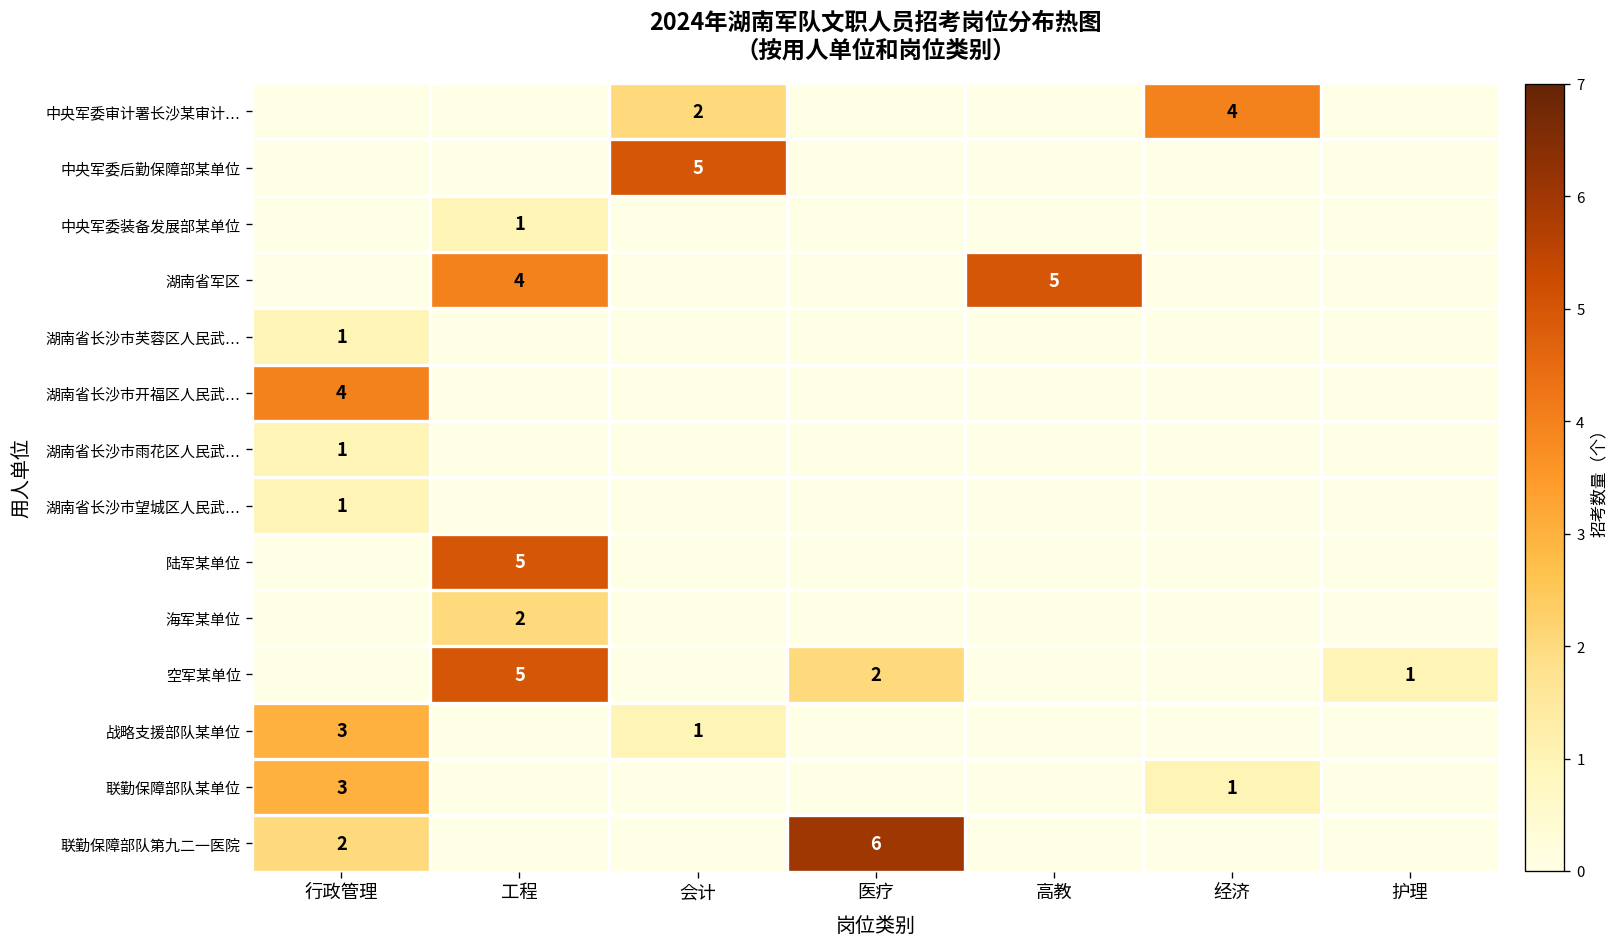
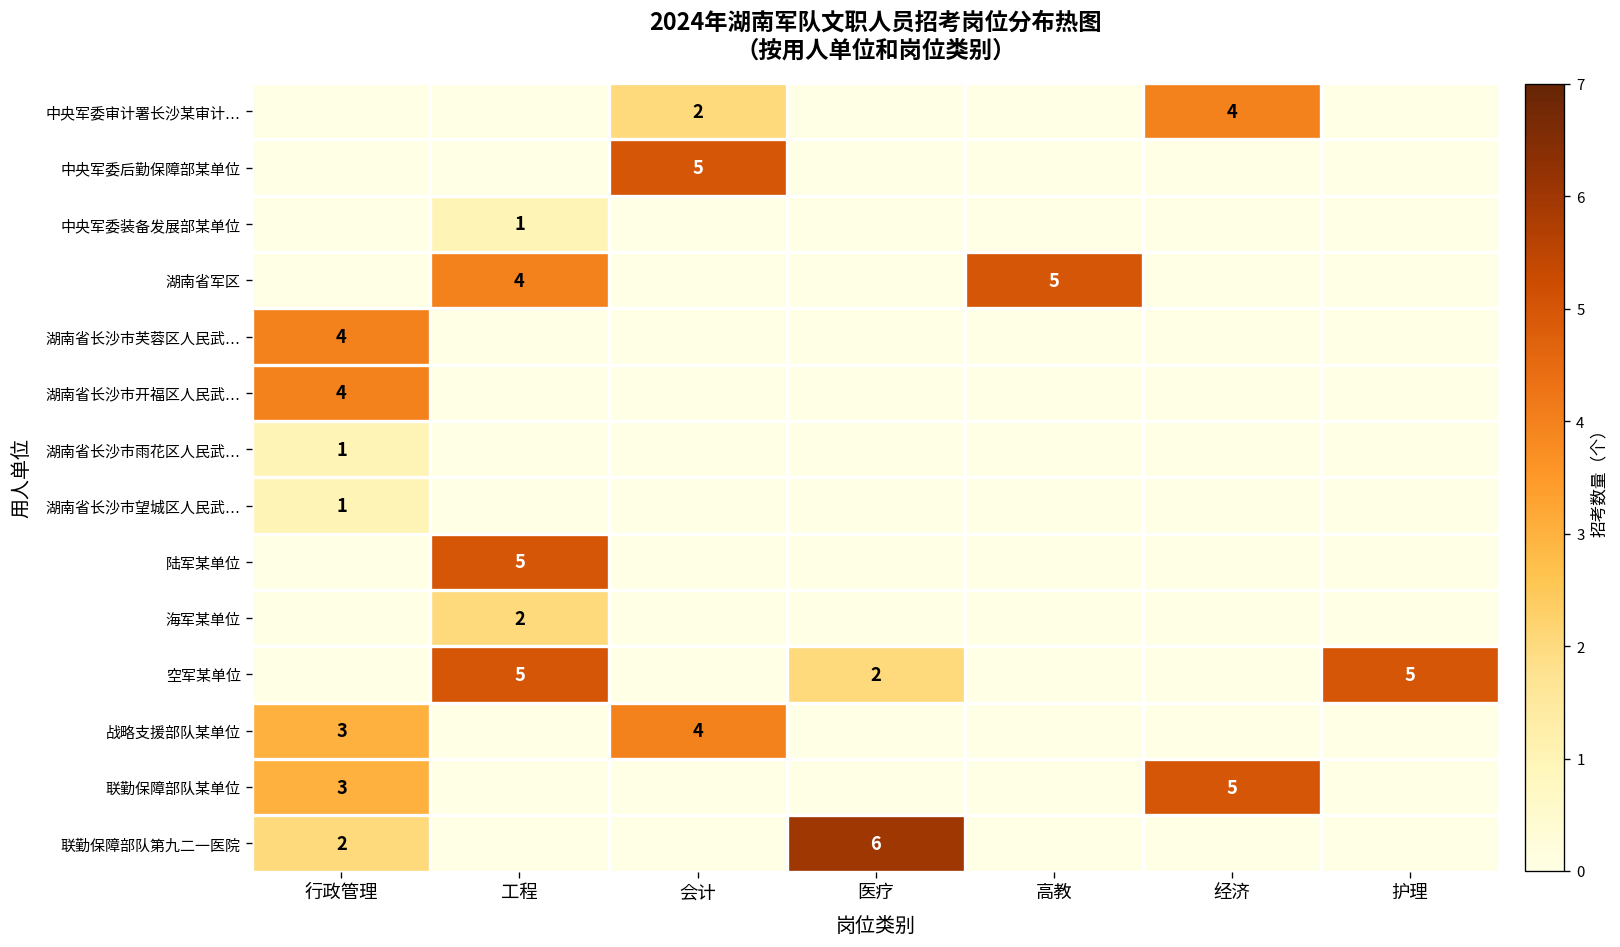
湖南省长沙市芙蓉区人民武…, 行政管理: 1 -> 4
空军某单位, 护理: 1 -> 5
战略支援部队某单位, 会计: 1 -> 4
联勤保障部队某单位, 经济: 1 -> 5
